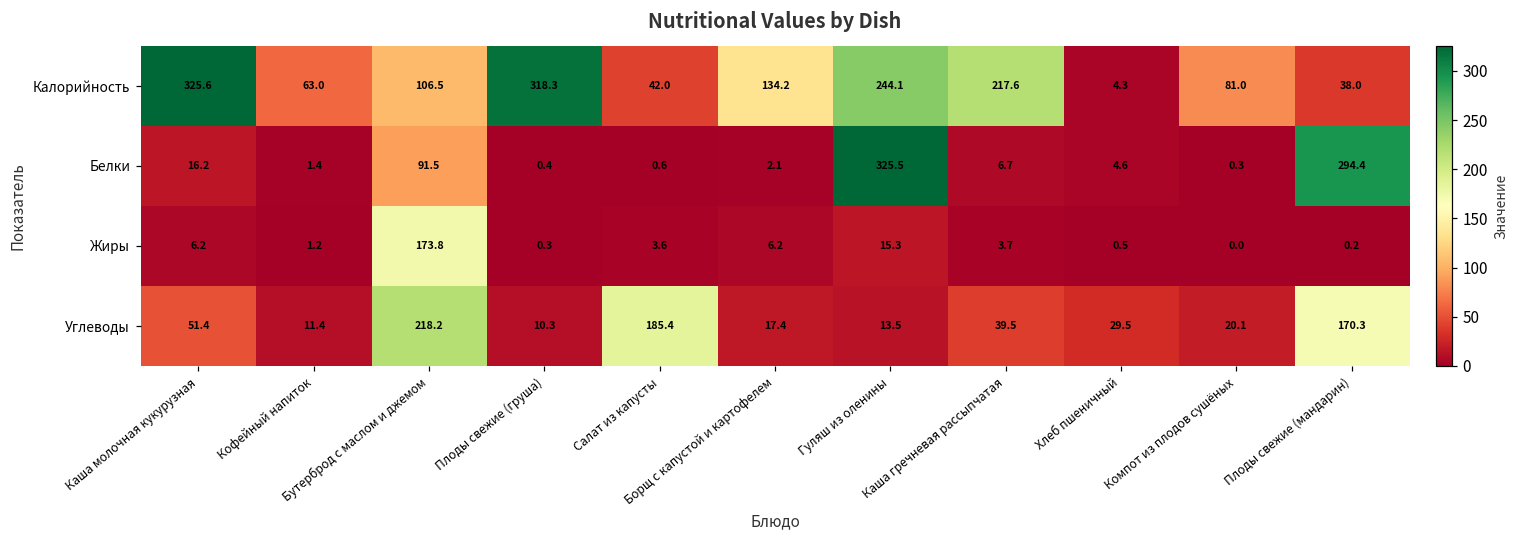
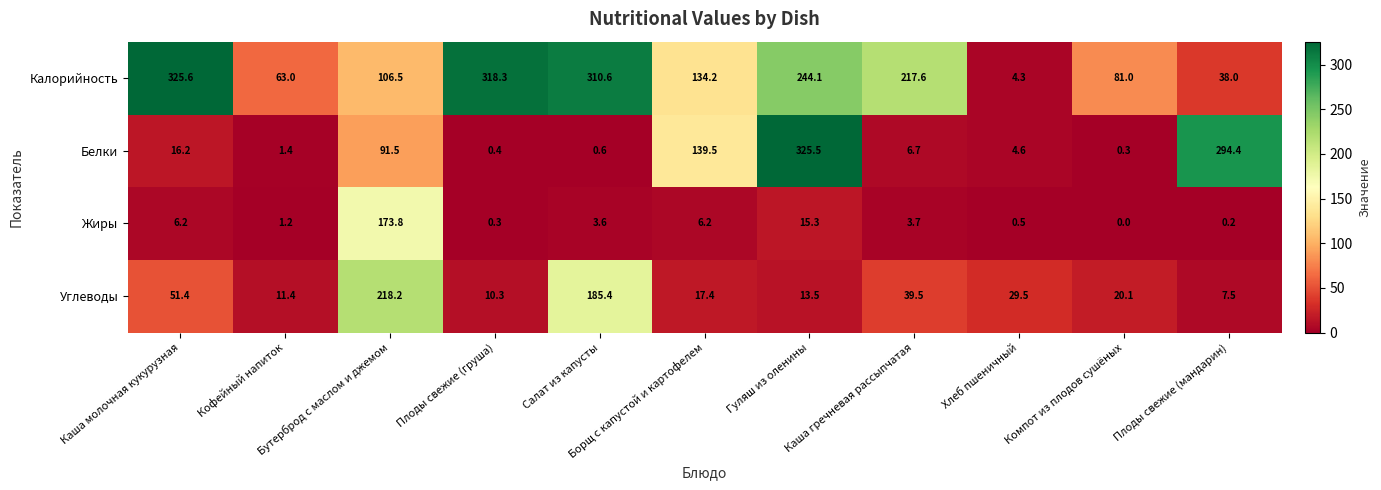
Калорийность, Салат из капусты: 42.0 -> 310.6
Белки, Борщ с капустой и картофелем: 2.1 -> 139.5
Углеводы, Плоды свежие (мандарин): 170.3 -> 7.5
